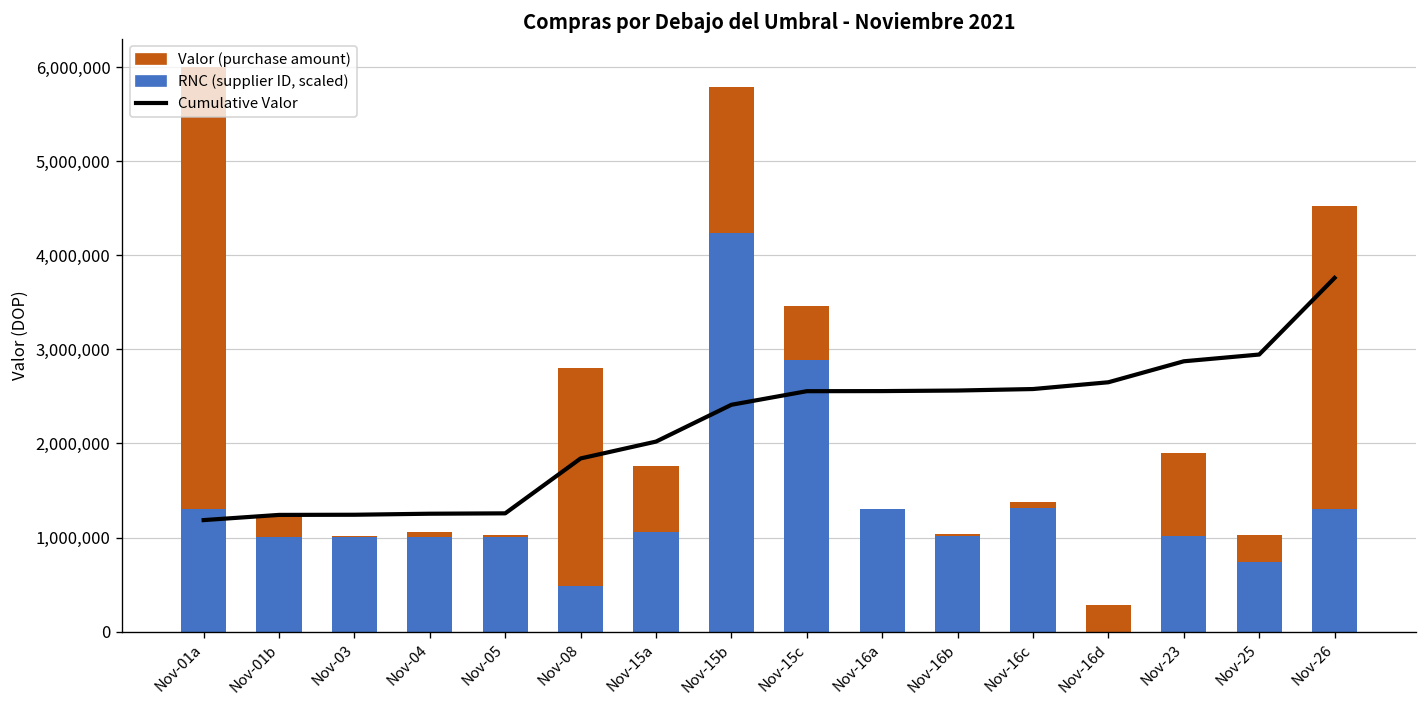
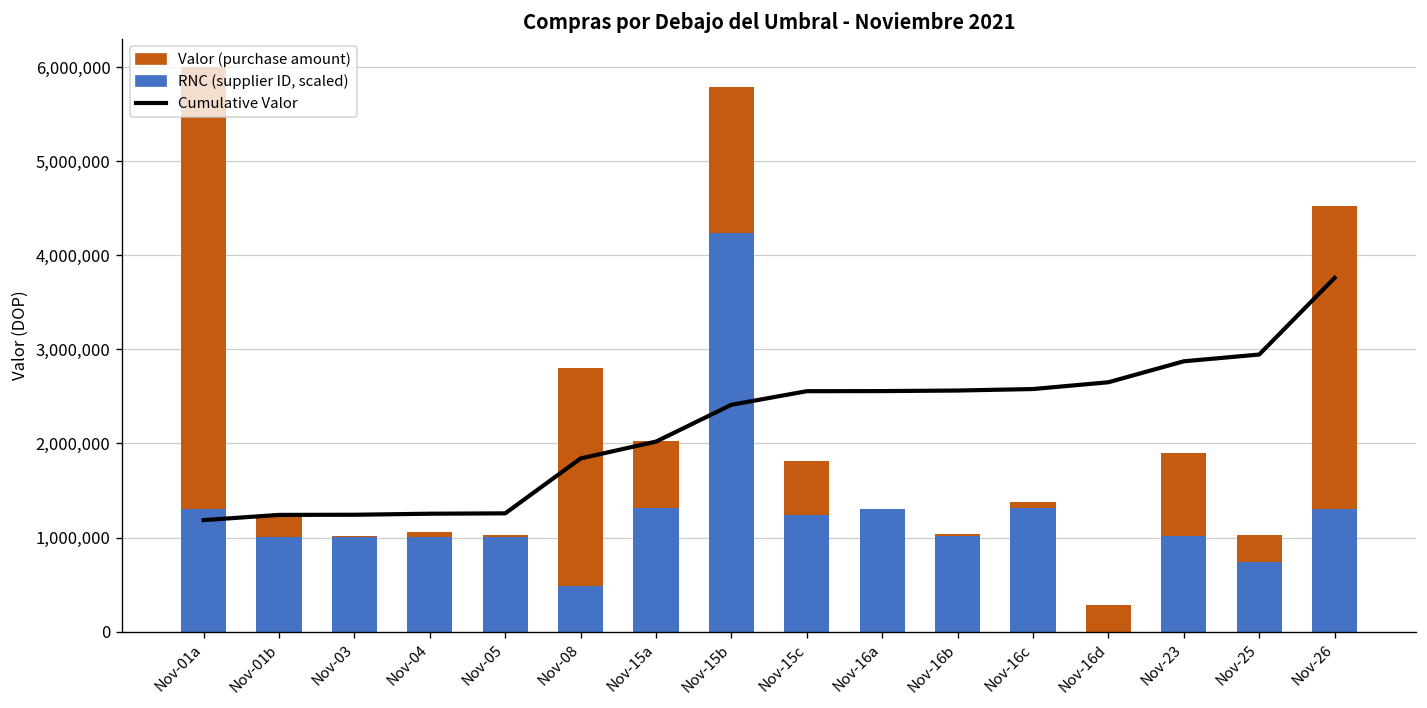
RNC (supplier ID, scaled), Nov-15a: 1,100,000 -> 1,300,000
RNC (supplier ID, scaled), Nov-15c: 2,900,000 -> 1,200,000
